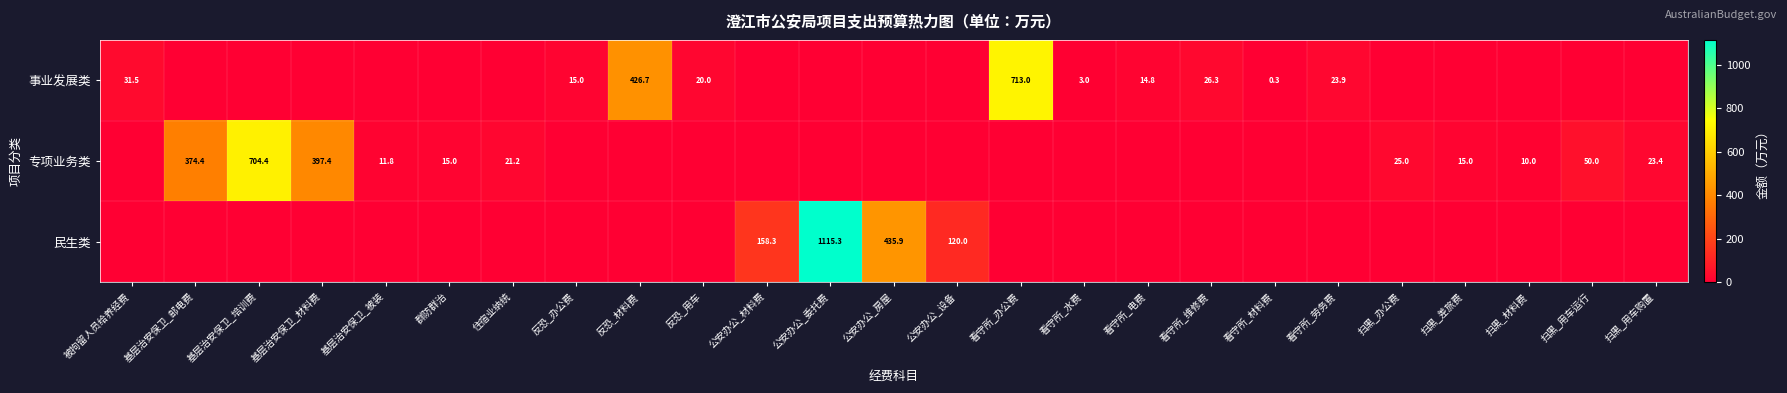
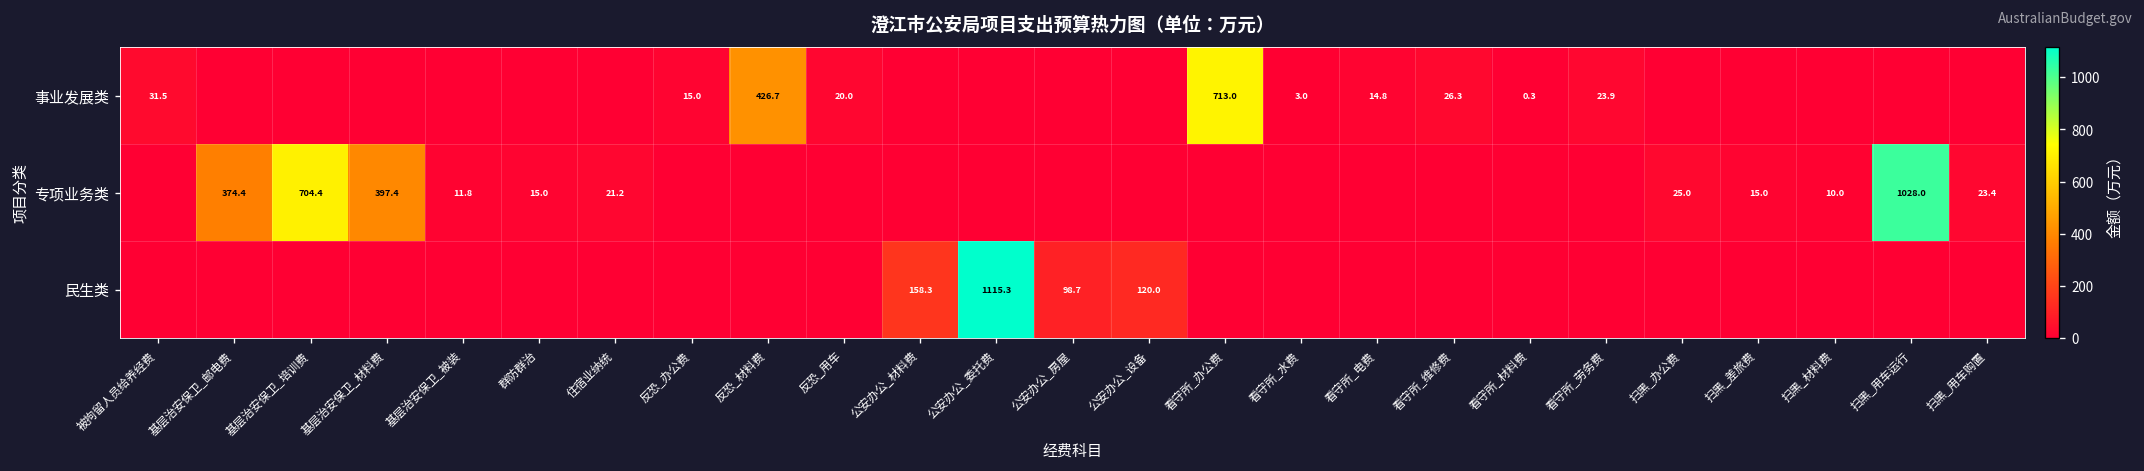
专项业务类, 扫黑_用车运行: 50.0 -> 1028.0
民生类, 公安办公_房屋: 435.9 -> 98.7
